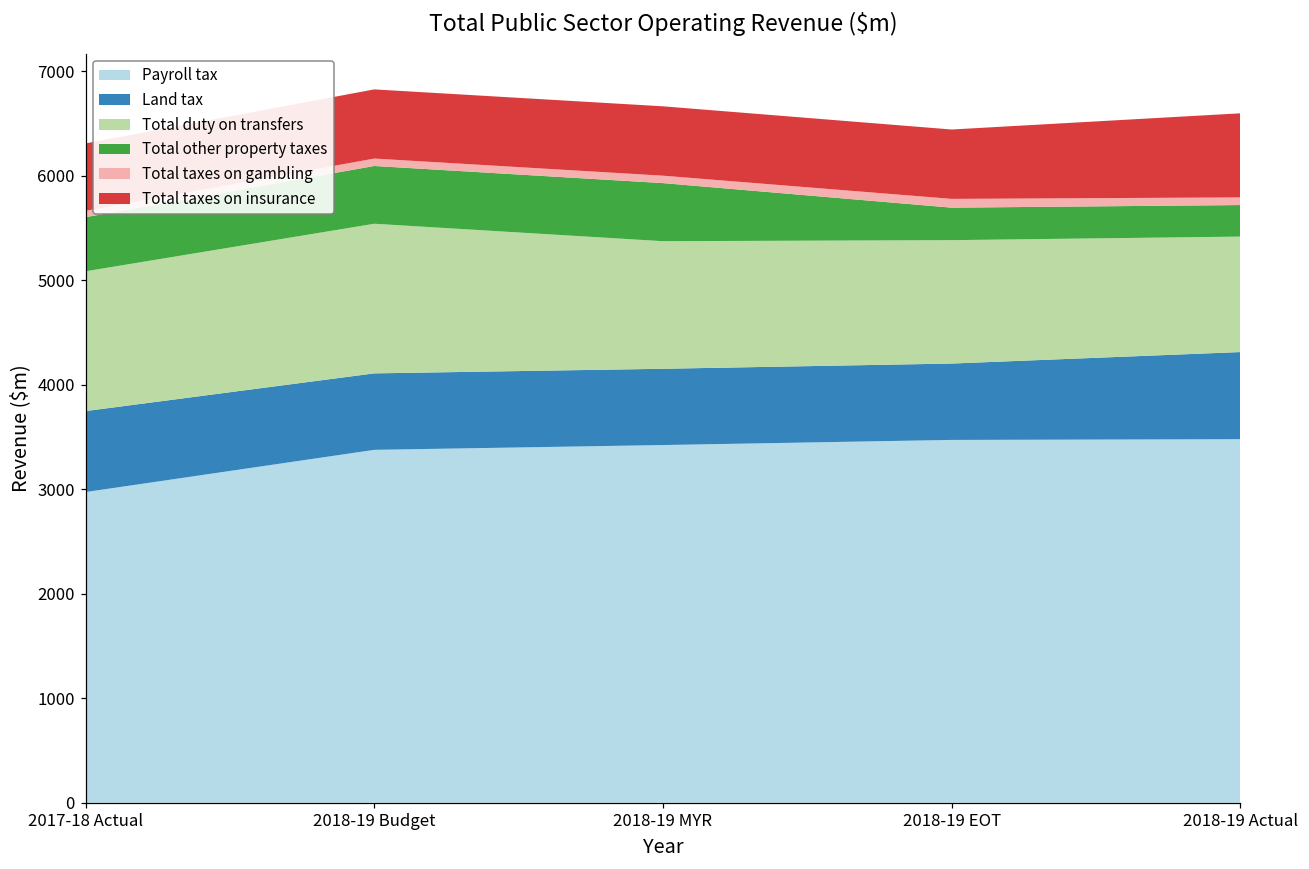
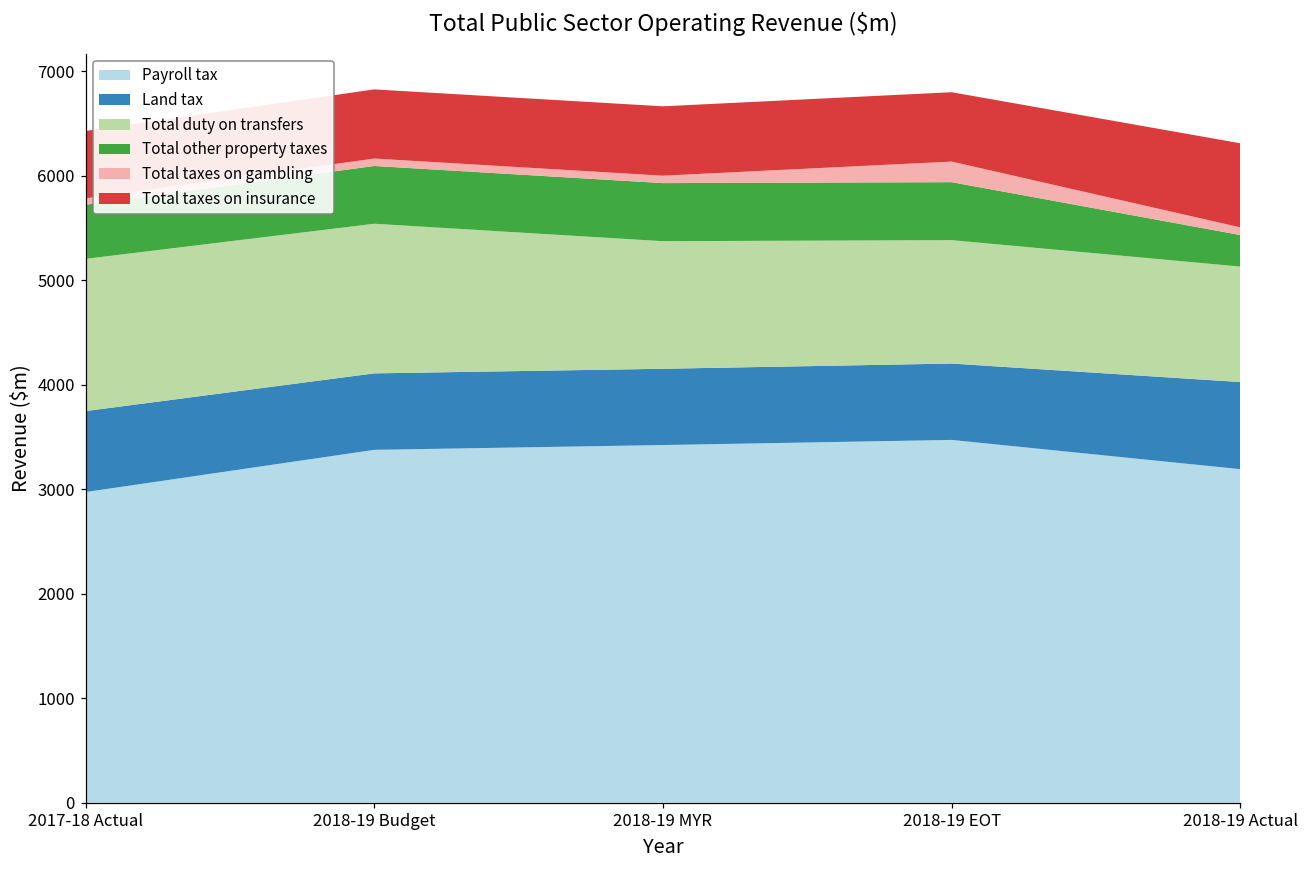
Total duty on transfers, 2017-18 Actual: 1300 -> 1500
Total other property taxes, 2018-19 EOT: 300 -> 600
Total taxes on gambling, 2018-19 EOT: 100 -> 200
Payroll tax, 2018-19 Actual: 3500 -> 3200
